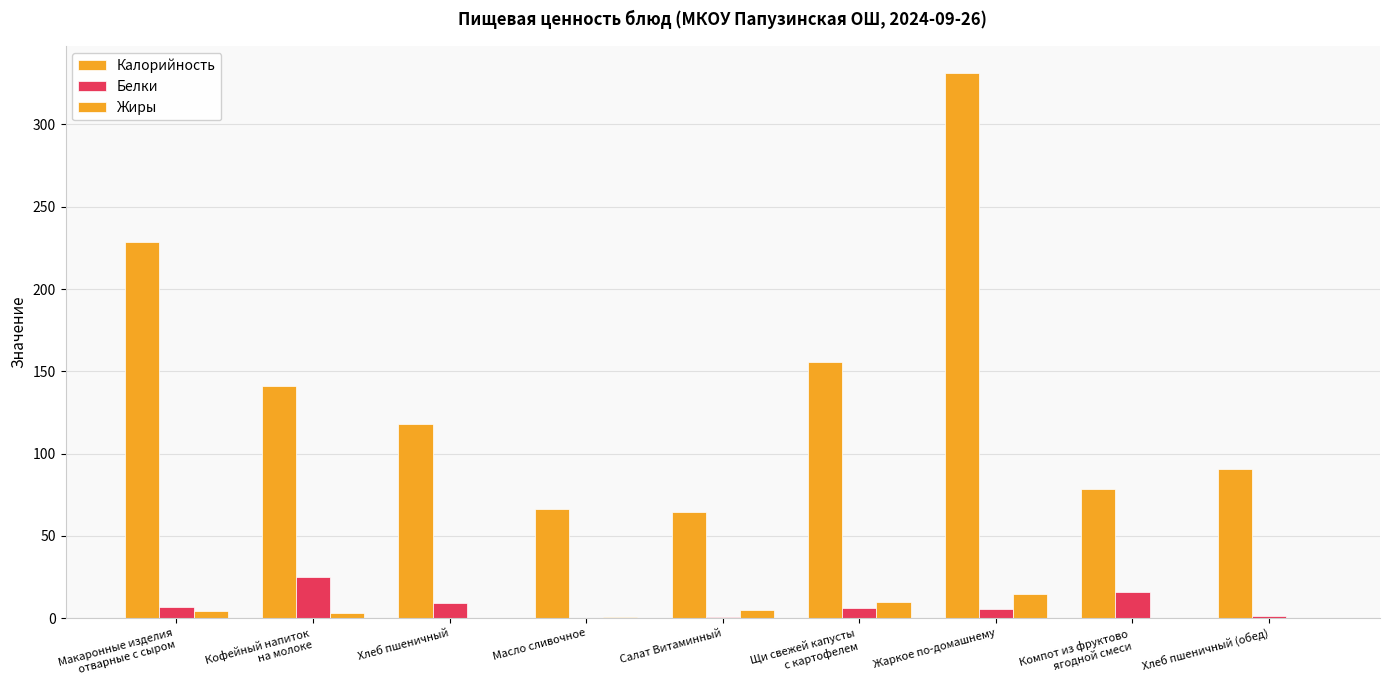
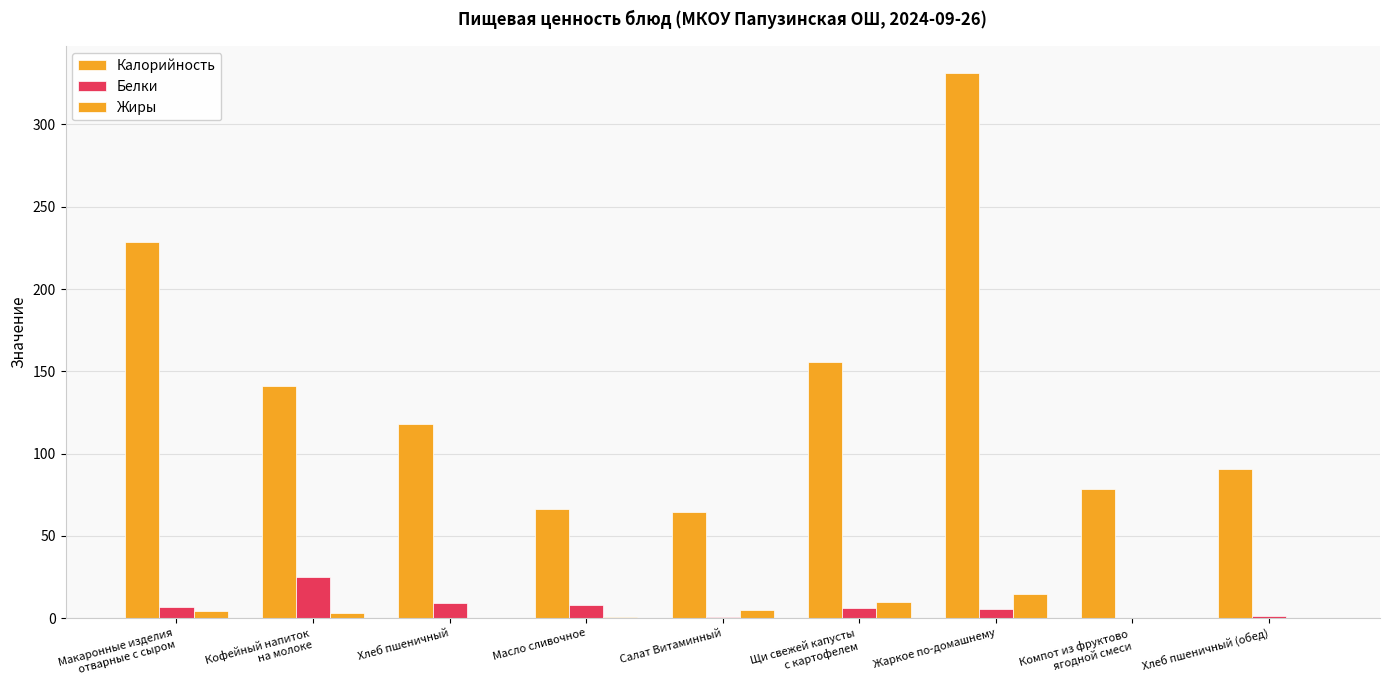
Белки, Масло сливочное: 0 -> 8
Белки, Компот из фруктово ягодной смеси: 16 -> 0
